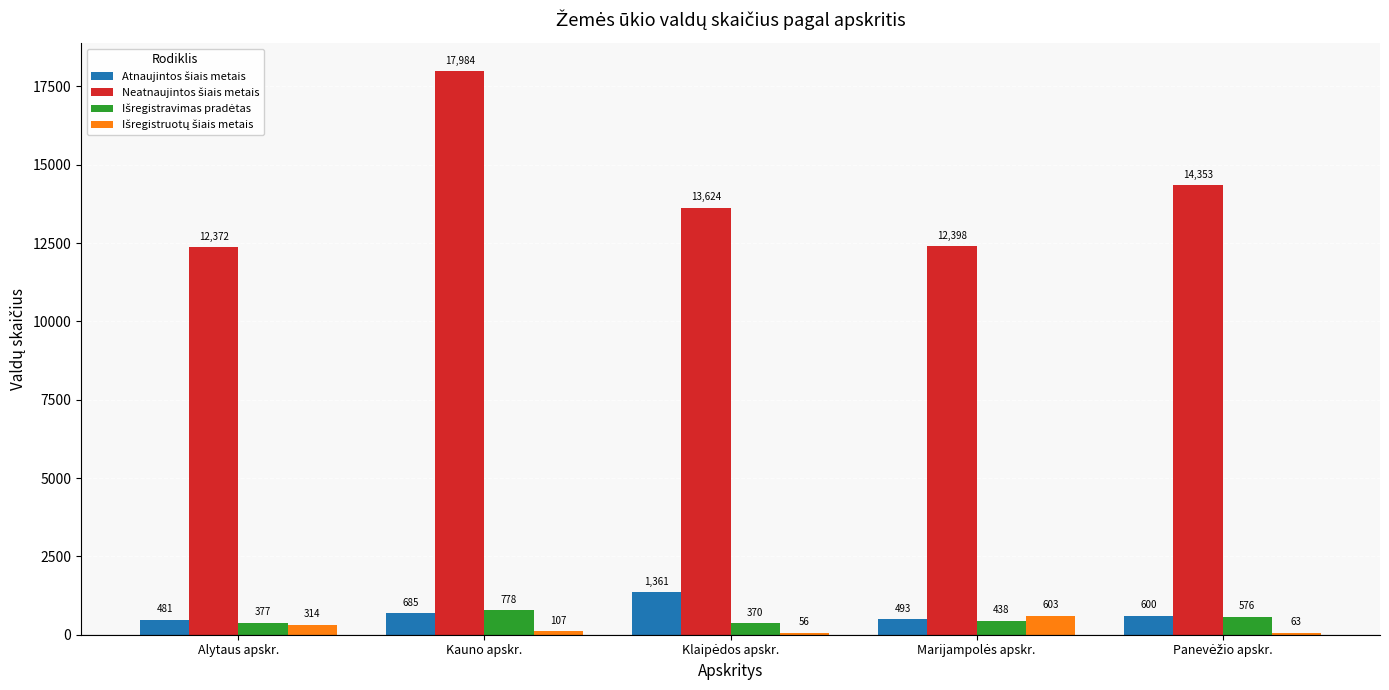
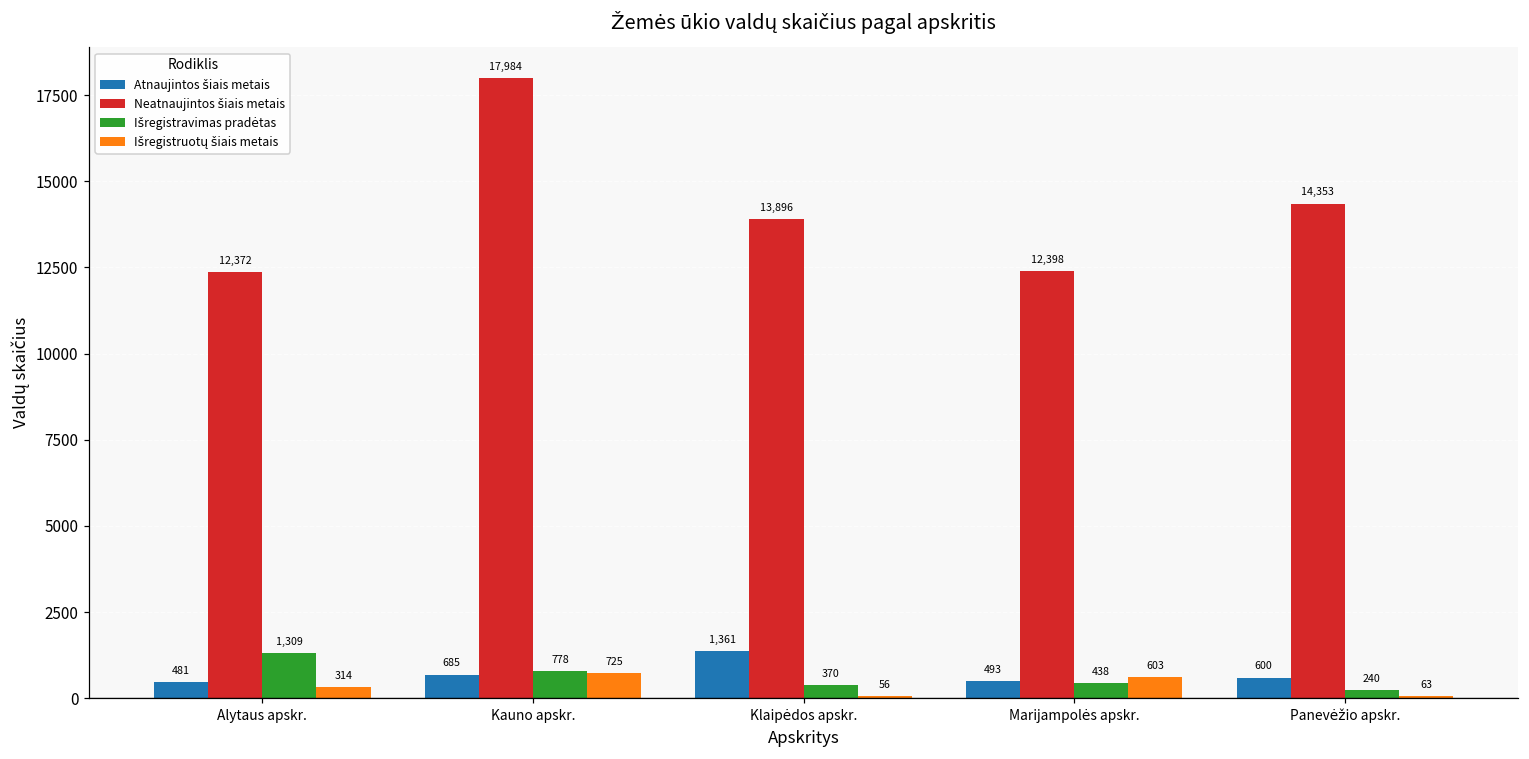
Išregistravimas pradėtas, Alytaus apskr.: 377 -> 1,309
Išregistruotų šiais metais, Kauno apskr.: 107 -> 725
Neatnaujintos šiais metais, Klaipėdos apskr.: 13,624 -> 13,896
Išregistravimas pradėtas, Panevėžio apskr.: 576 -> 240
